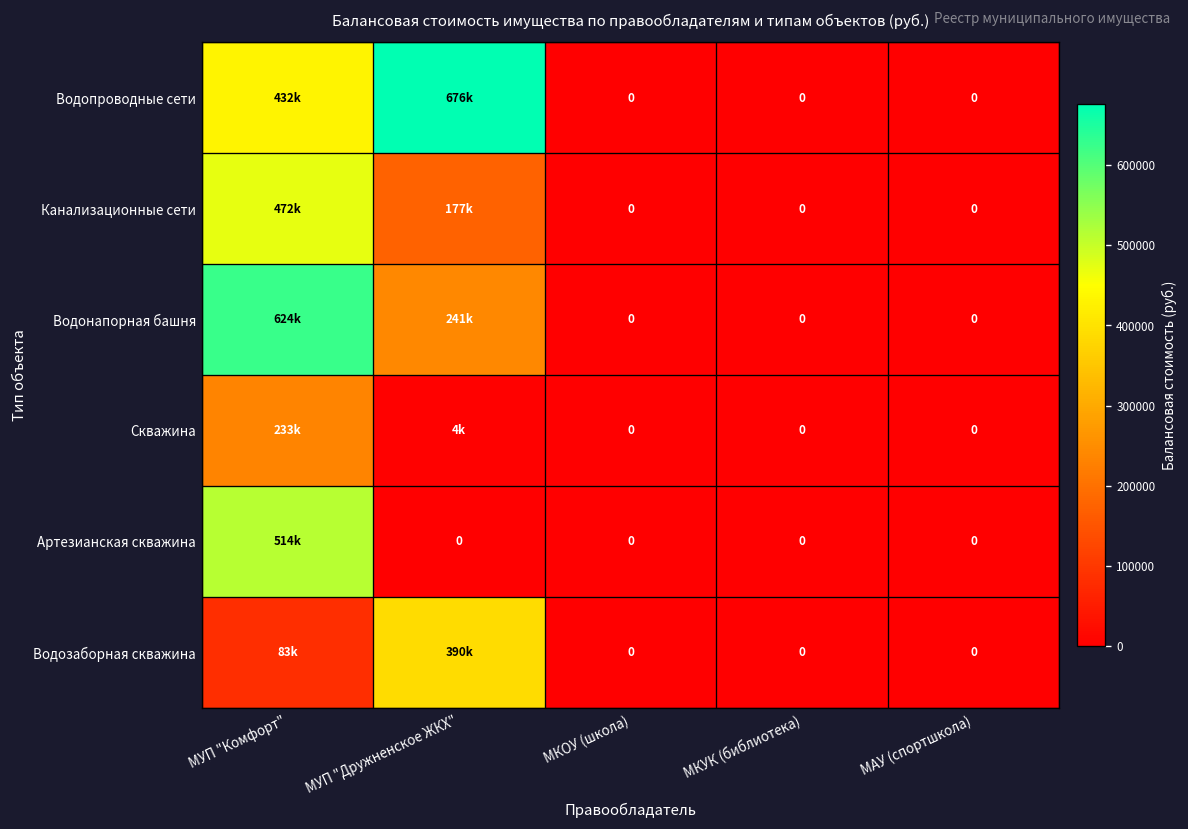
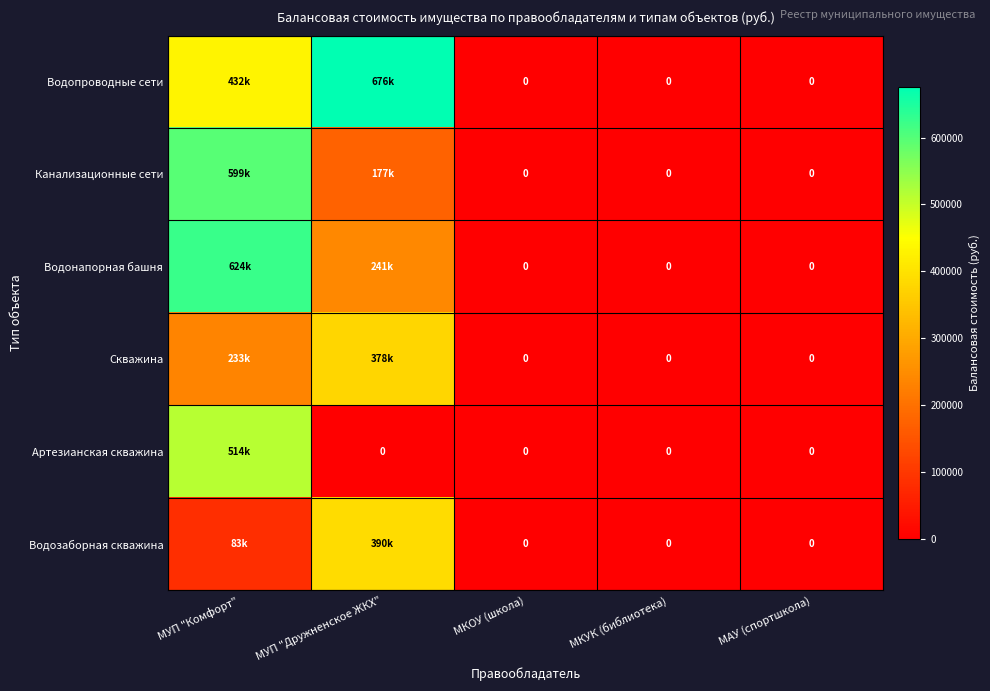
Канализационные сети, МУП "Комфорт": 472k -> 599k
Скважина, МУП "Дружненское ЖКХ": 4k -> 378k
